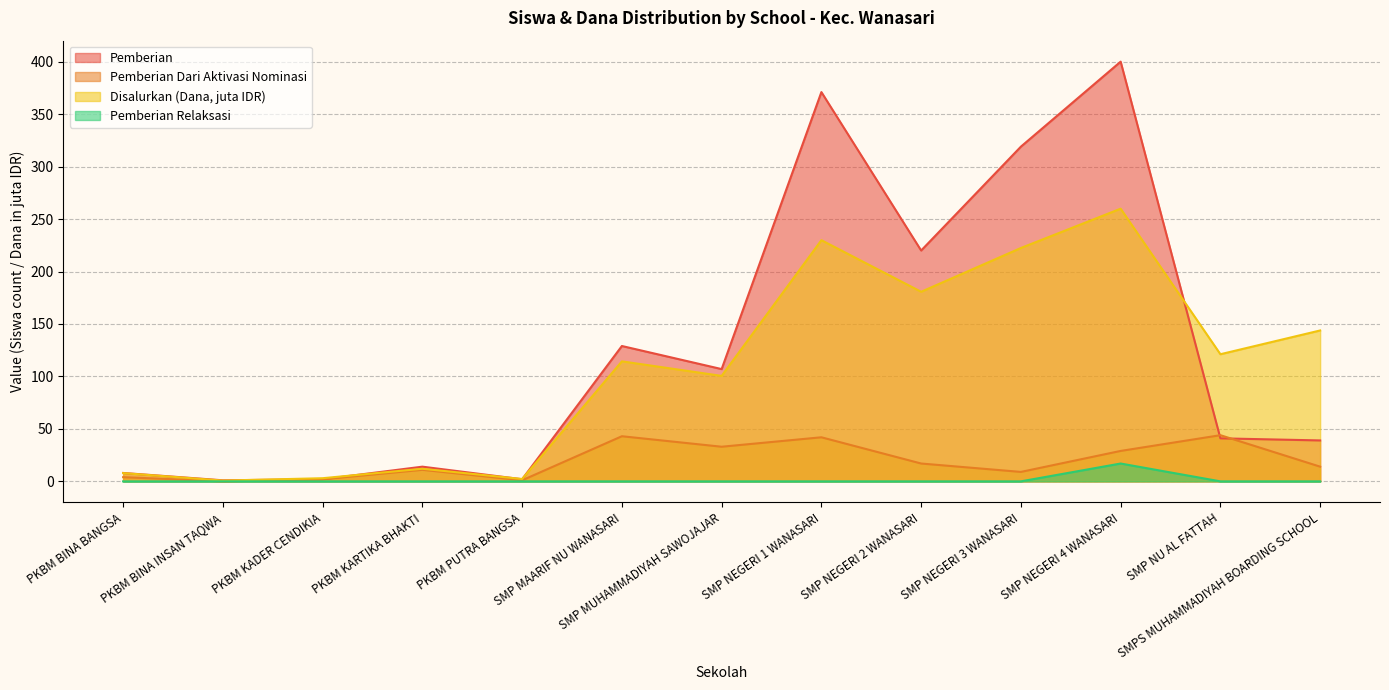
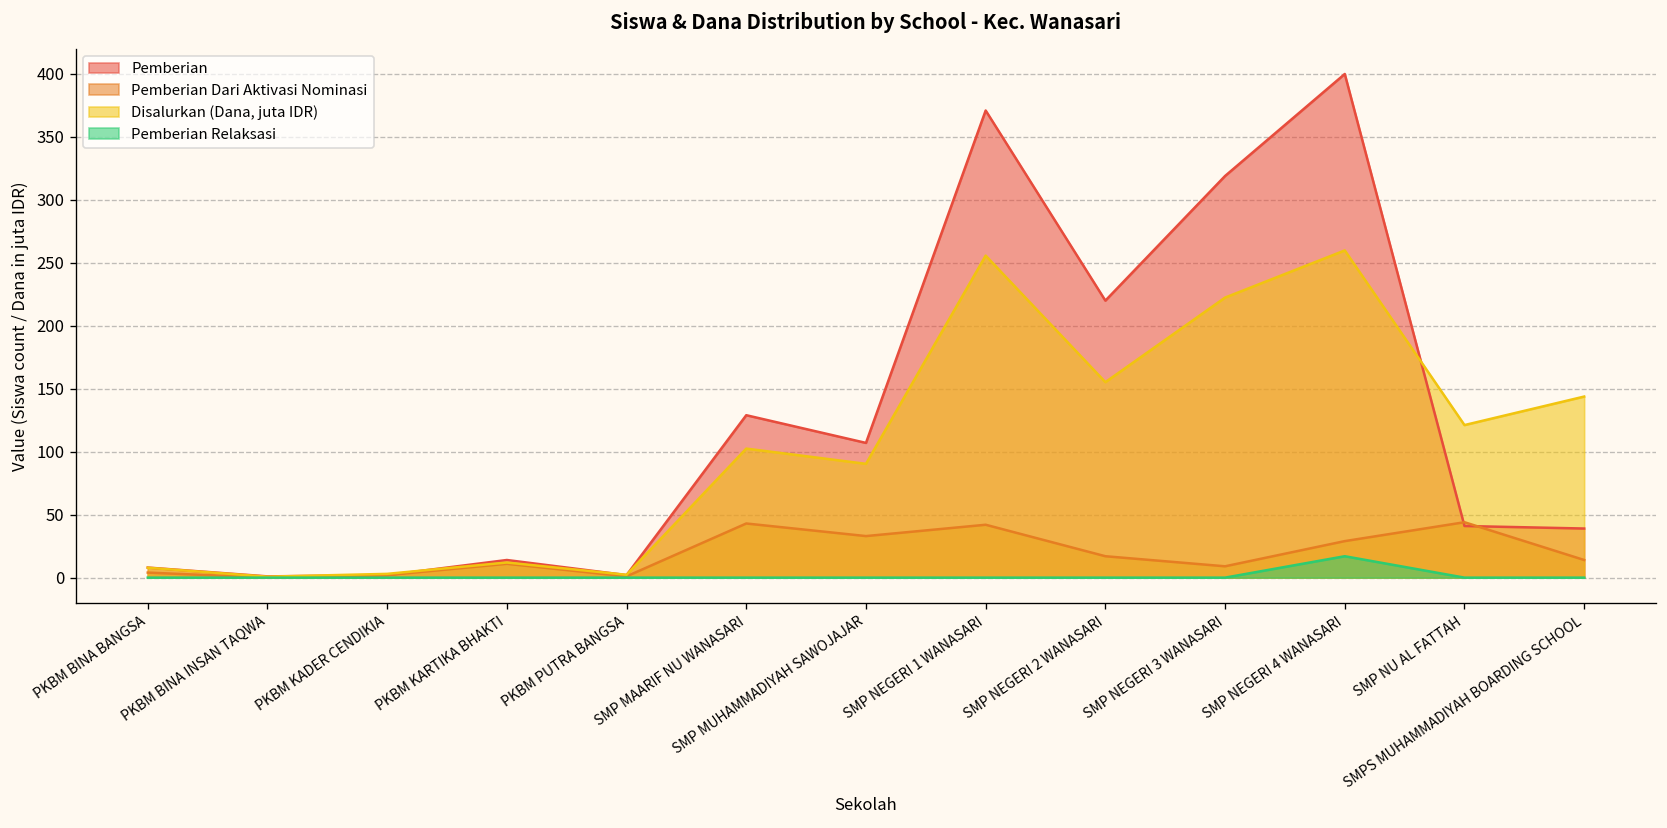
Disalurkan (Dana, juta IDR), SMP MAARIF NU WANASARI: 114 -> 102
Disalurkan (Dana, juta IDR), SMP MUHAMMADIYAH SAWOJAJAR: 101 -> 90
Disalurkan (Dana, juta IDR), SMP NEGERI 1 WANASARI: 230 -> 256
Disalurkan (Dana, juta IDR), SMP NEGERI 2 WANASARI: 181 -> 155
